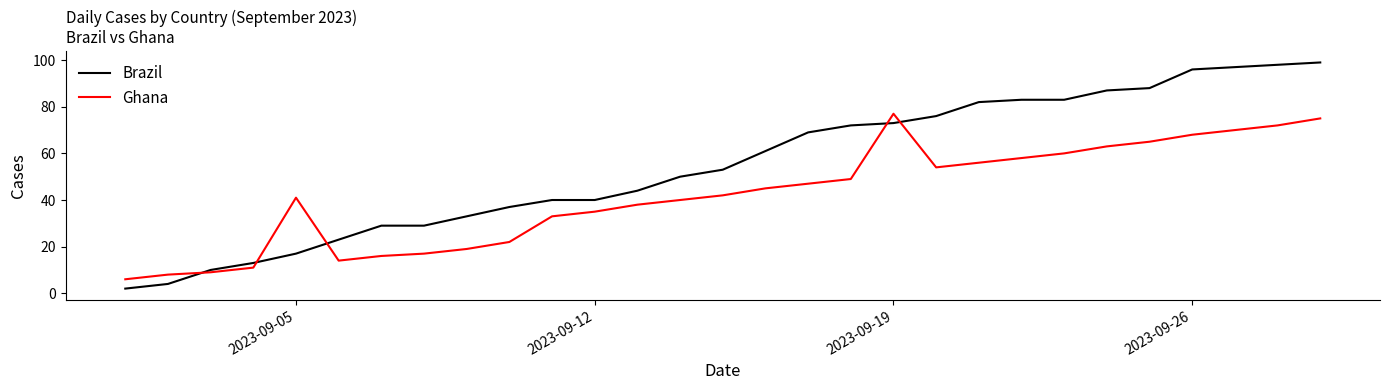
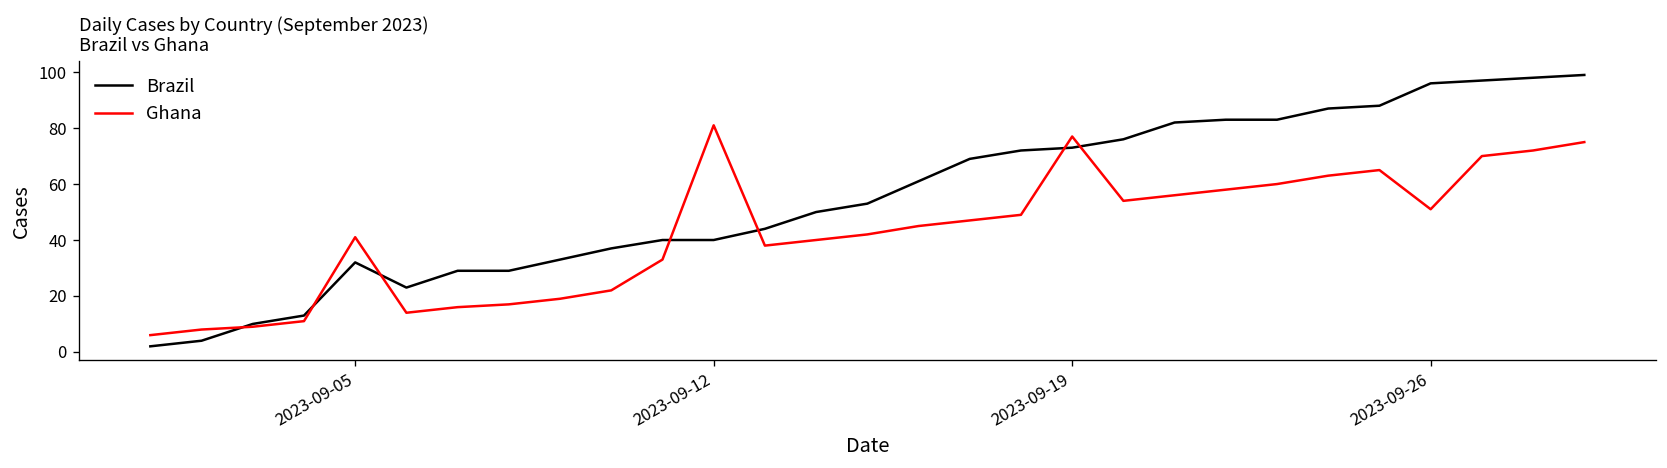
Brazil, 2023-09-05: 17 -> 32
Ghana, 2023-09-12: 35 -> 81
Ghana, 2023-09-26: 68 -> 51
